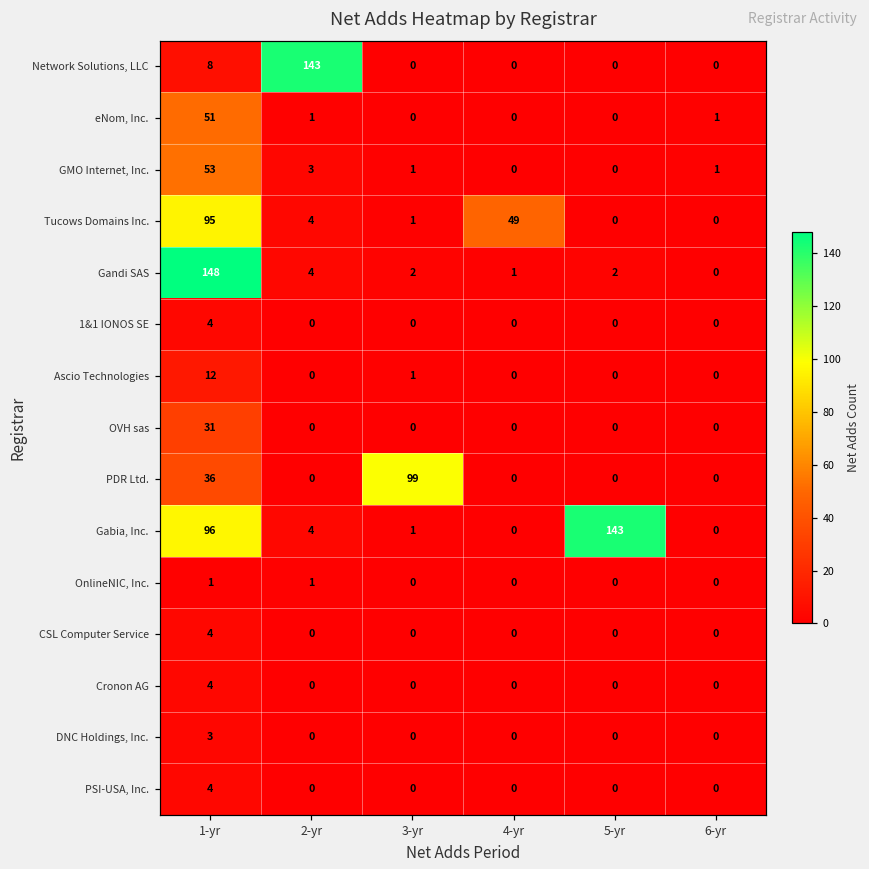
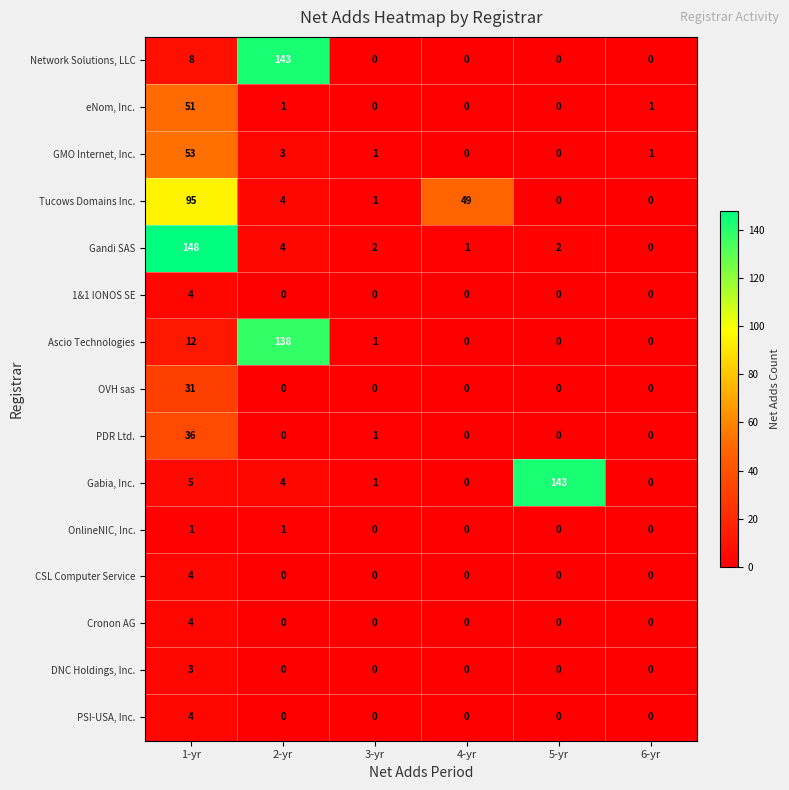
Ascio Technologies, 2-yr: 0 -> 138
PDR Ltd., 3-yr: 99 -> 1
Gabia, Inc., 1-yr: 96 -> 5
